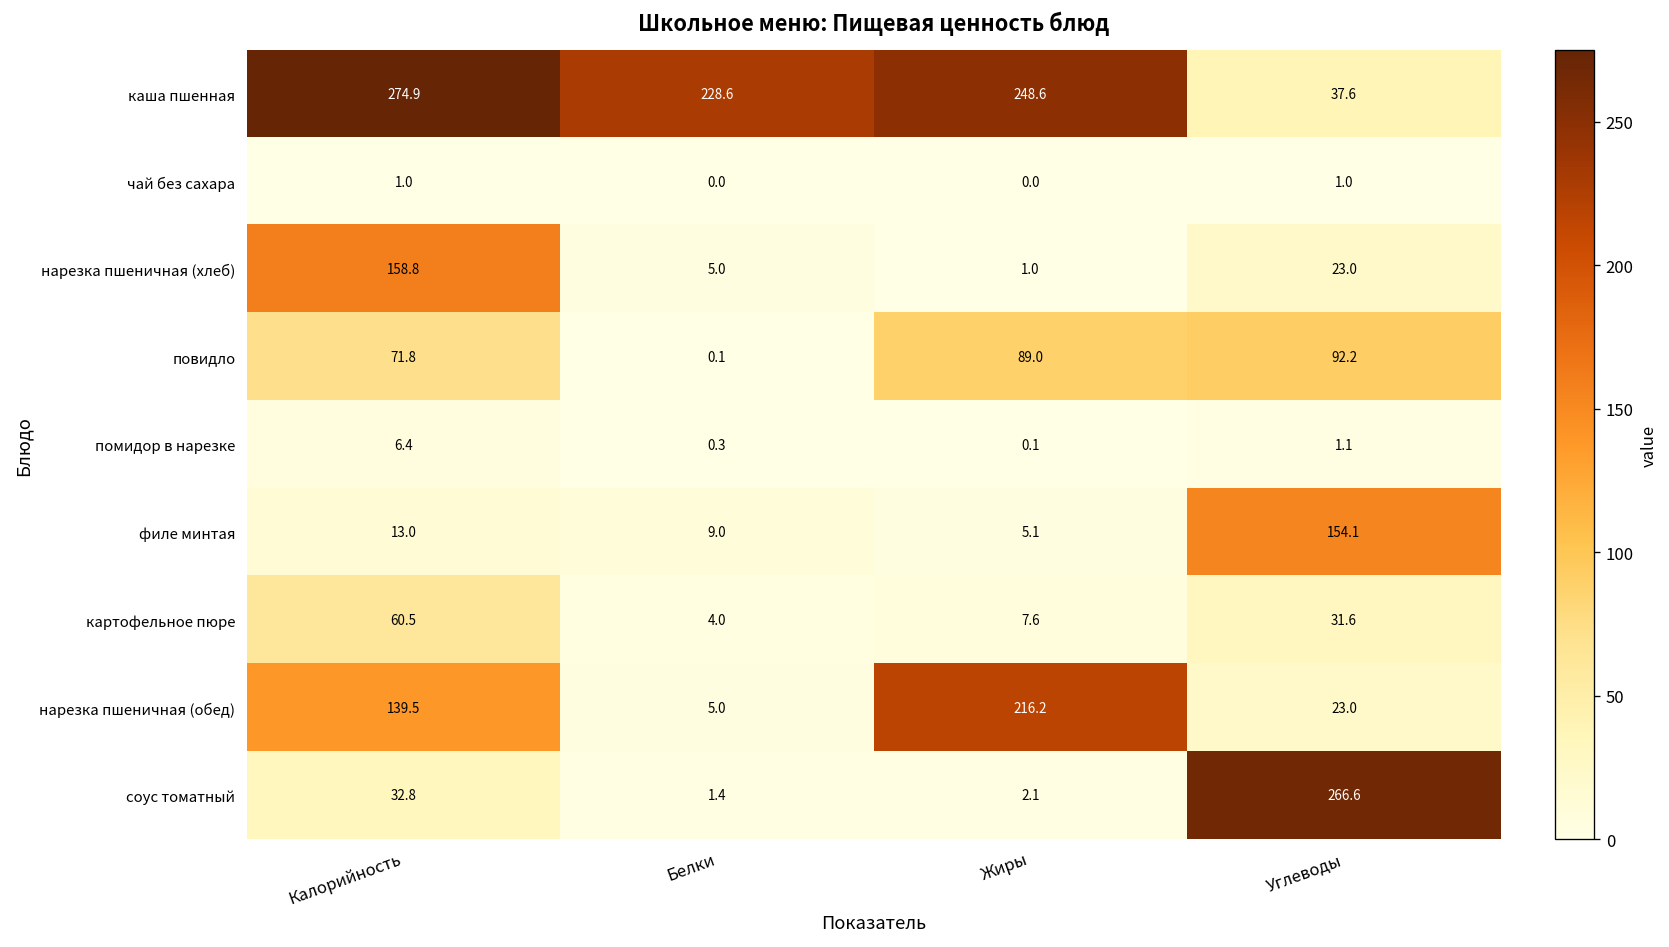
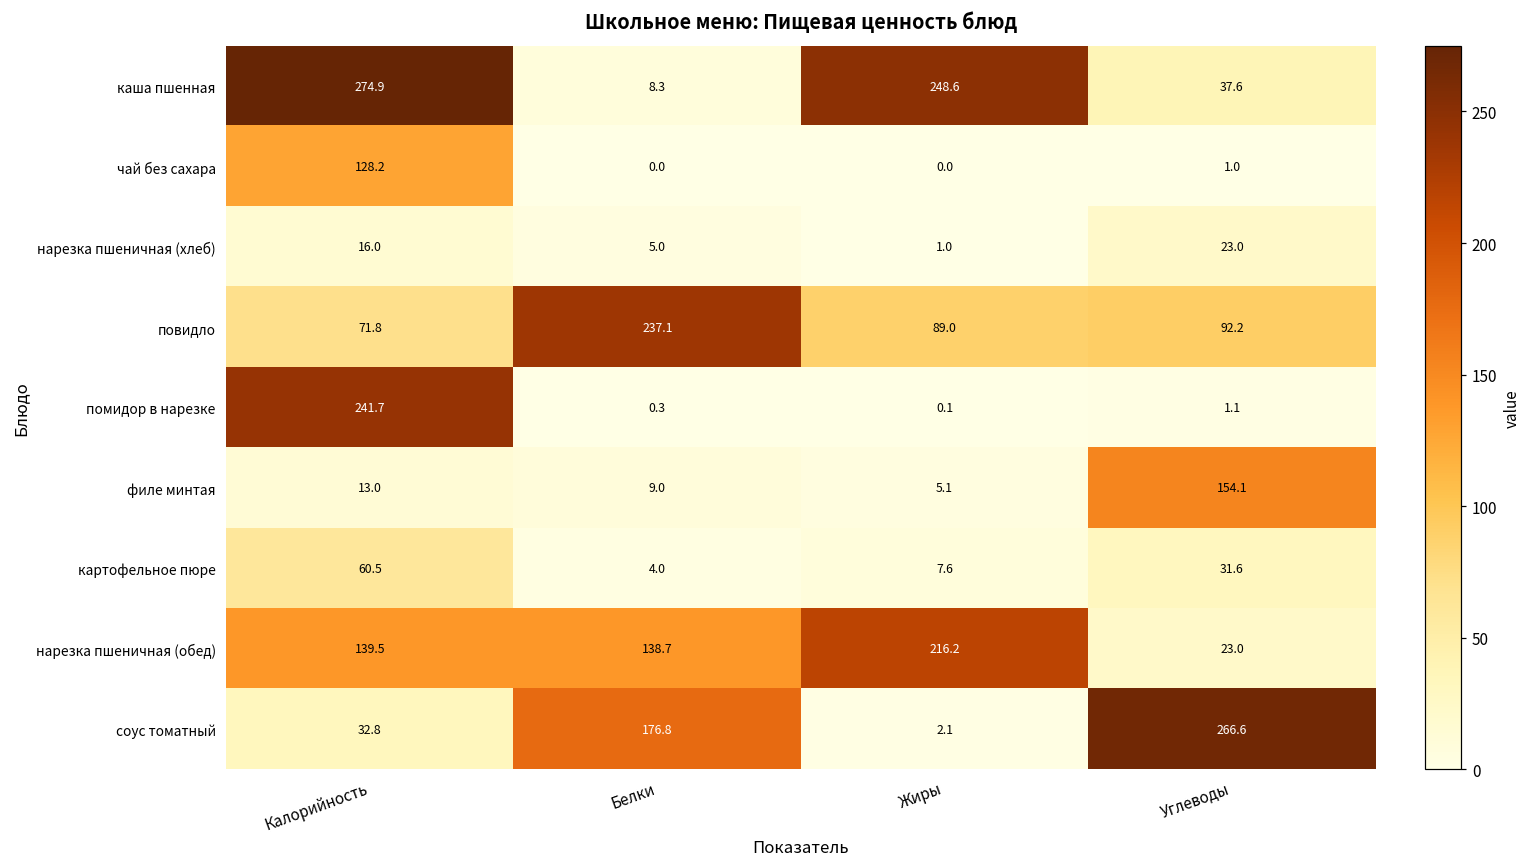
каша пшенная, Белки: 228.6 -> 8.3
чай без сахара, Калорийность: 1.0 -> 128.2
нарезка пшеничная (хлеб), Калорийность: 158.8 -> 16.0
повидло, Белки: 0.1 -> 237.1
помидор в нарезке, Калорийность: 6.4 -> 241.7
нарезка пшеничная (обед), Белки: 5.0 -> 138.7
соус томатный, Белки: 1.4 -> 176.8
